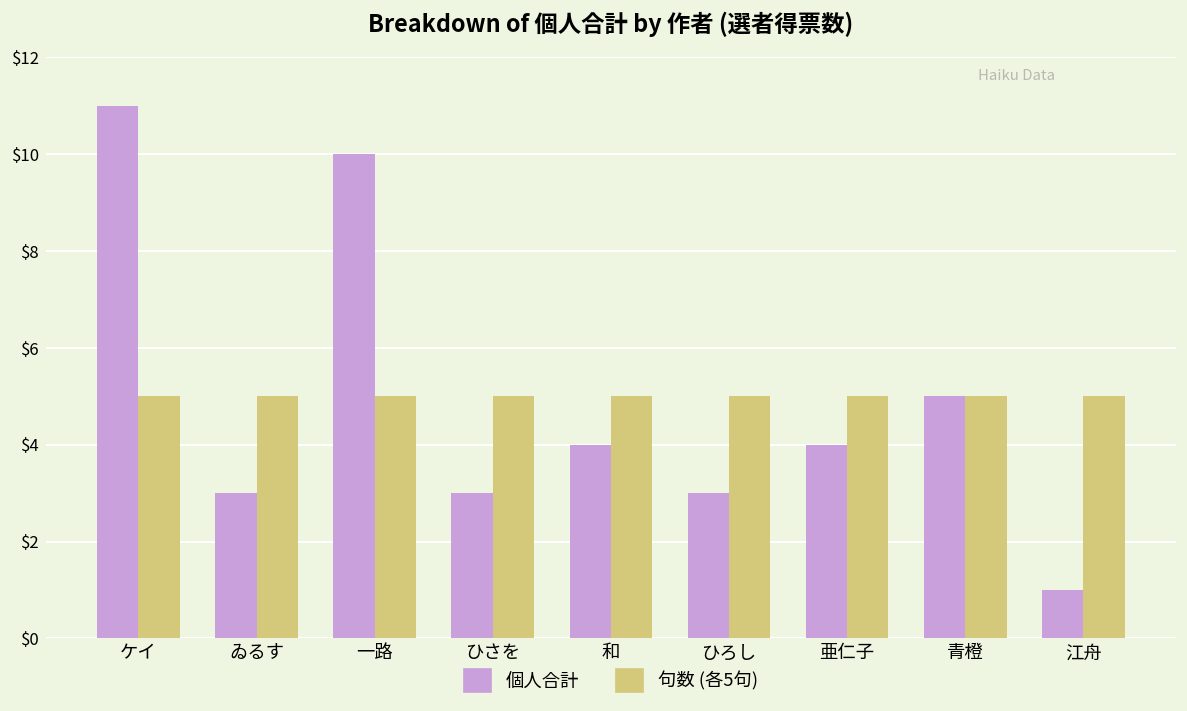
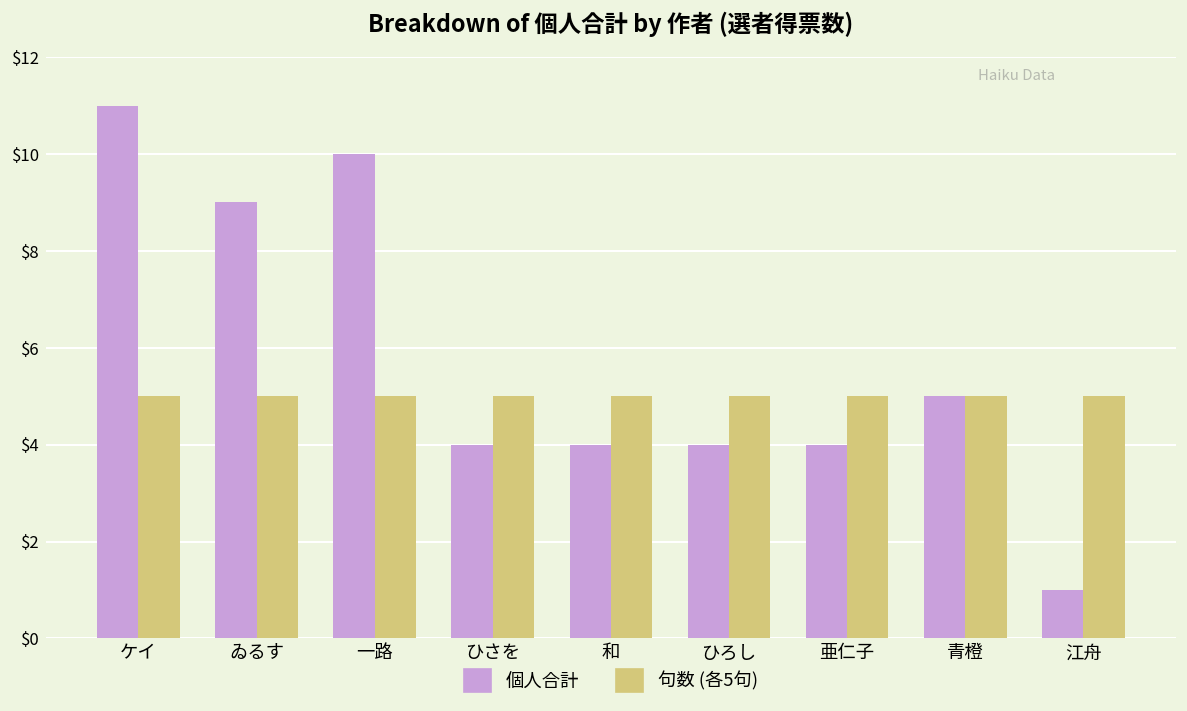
個人合計, ゐるす: $3 -> $9
個人合計, ひさを: $3 -> $4
個人合計, ひろし: $3 -> $4
